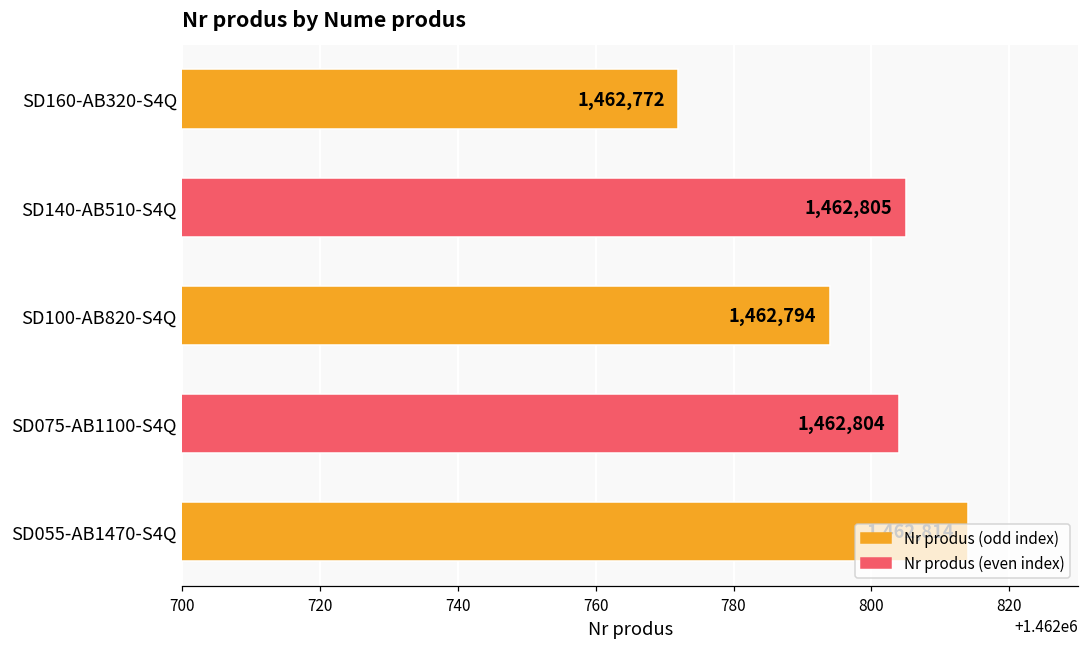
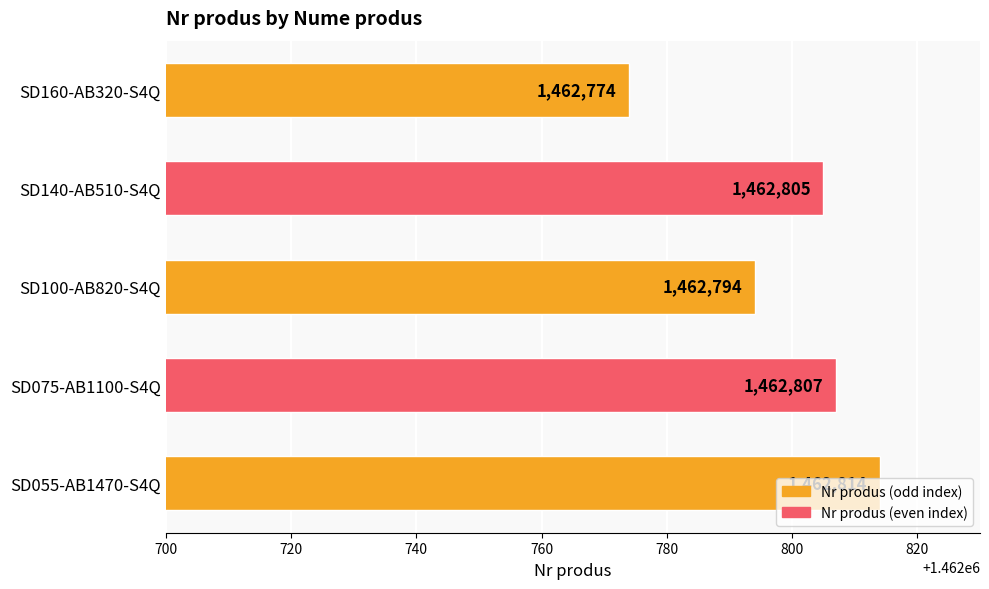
SD160-AB320-S4Q: 1,462,772 -> 1,462,774
SD075-AB1100-S4Q: 1,462,804 -> 1,462,807
